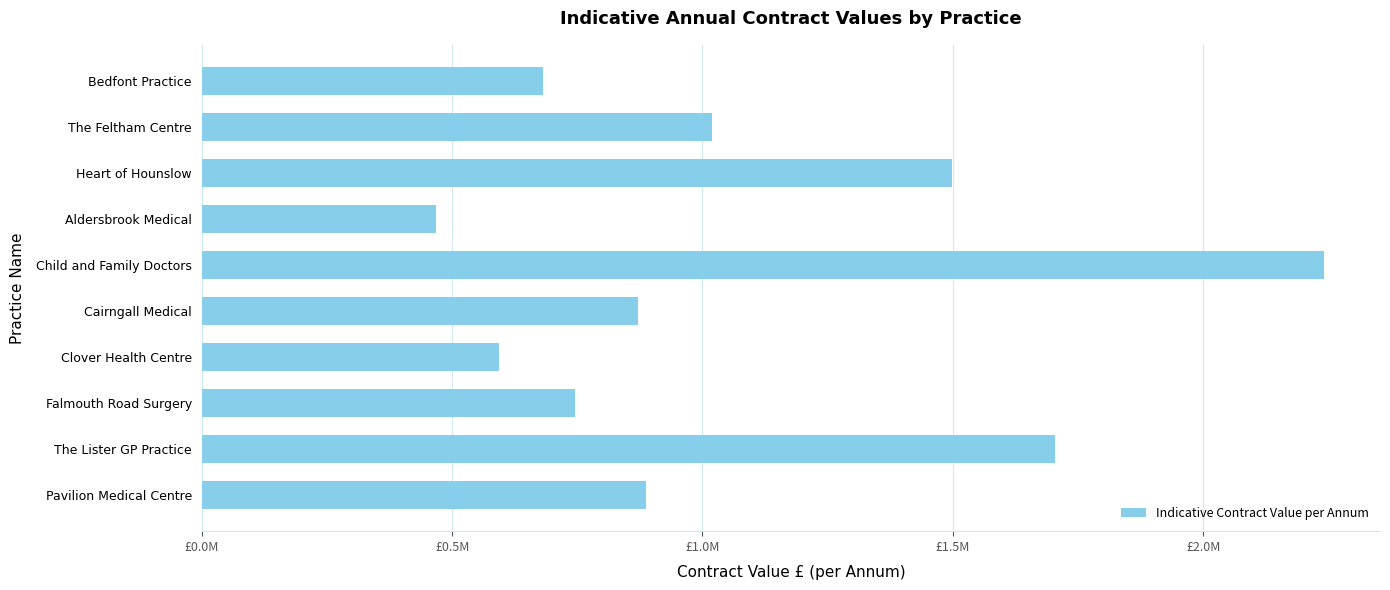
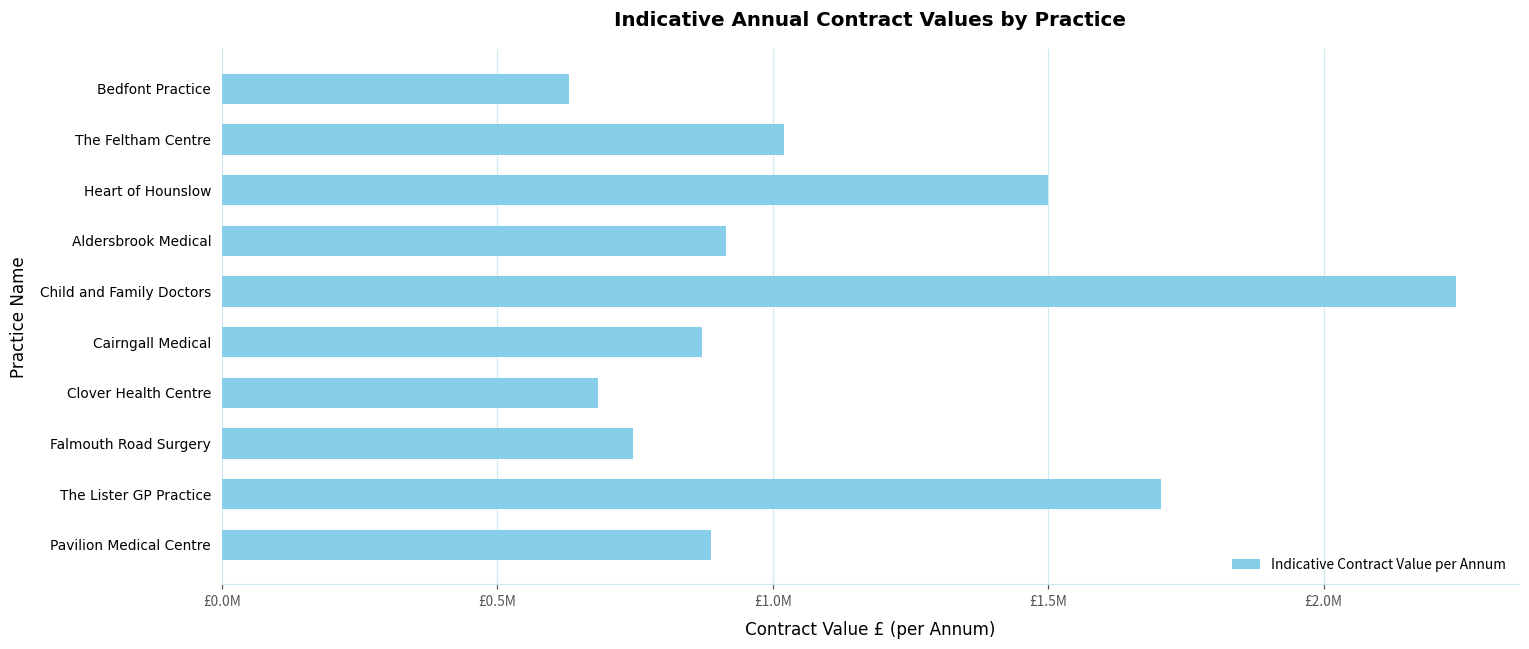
Bedfont Practice: £680000 -> £630000
Aldersbrook Medical: £470000 -> £920000
Clover Health Centre: £590000 -> £680000
